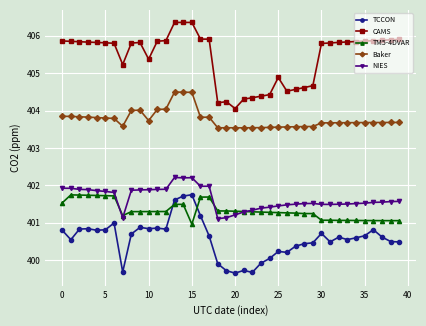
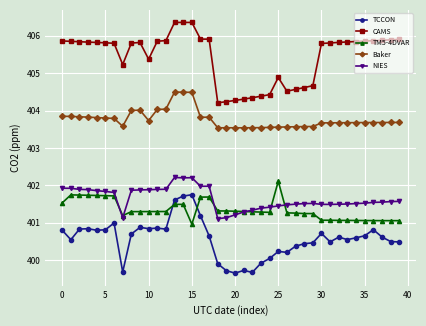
CAMS, 20: 404.1 -> 404.3
TM5-4DVAR, 25: 401.3 -> 402.1
